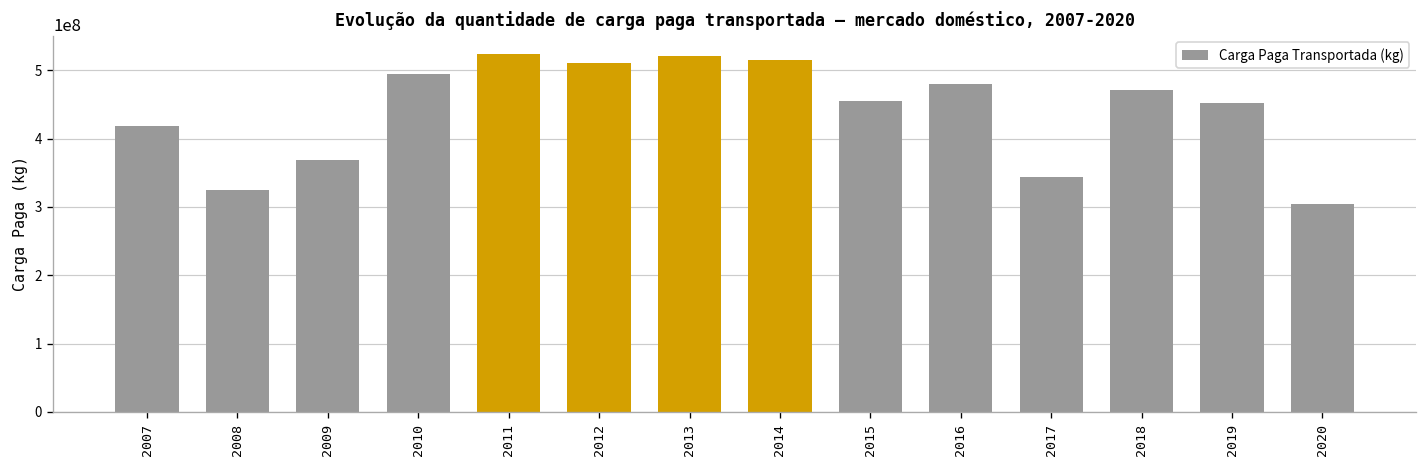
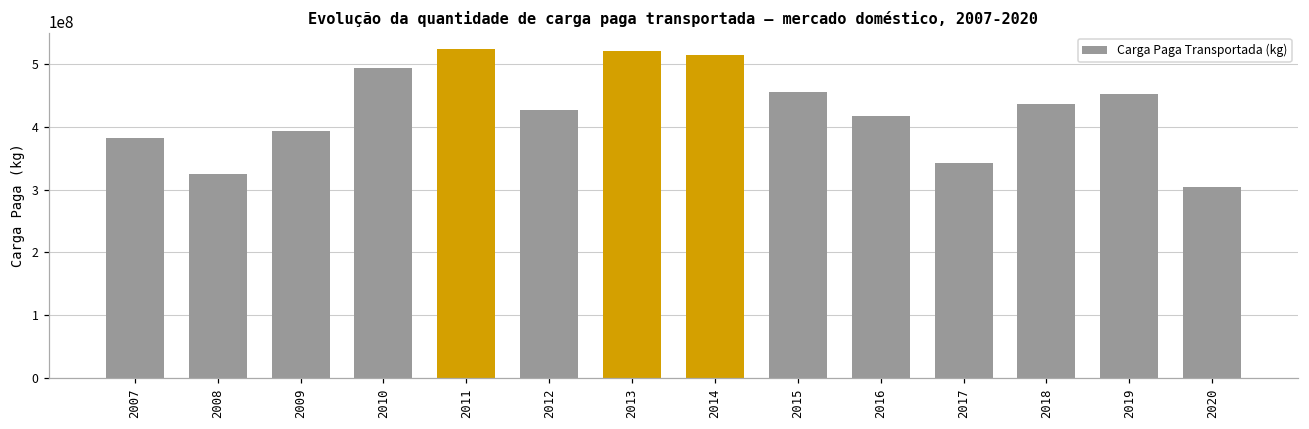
2007: 420000000 -> 380000000
2009: 370000000 -> 390000000
2012: 510000000 -> 430000000
2016: 480000000 -> 420000000
2018: 470000000 -> 440000000
